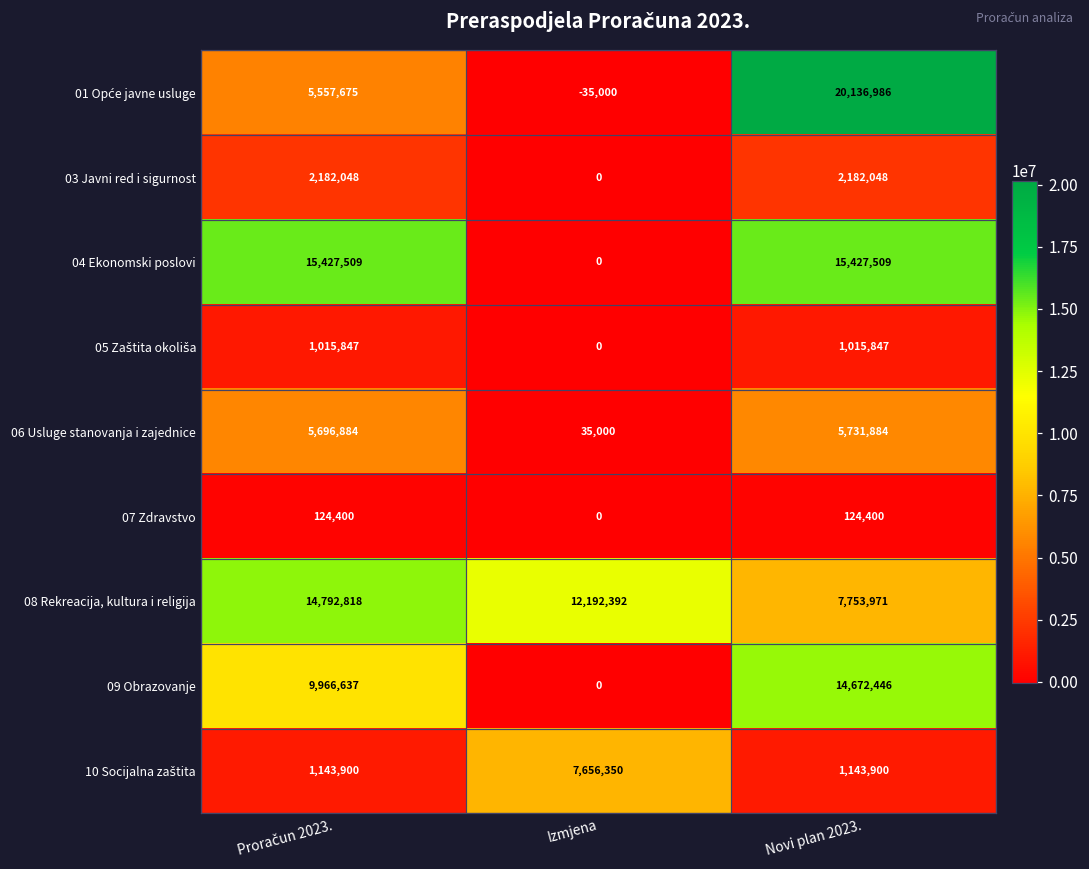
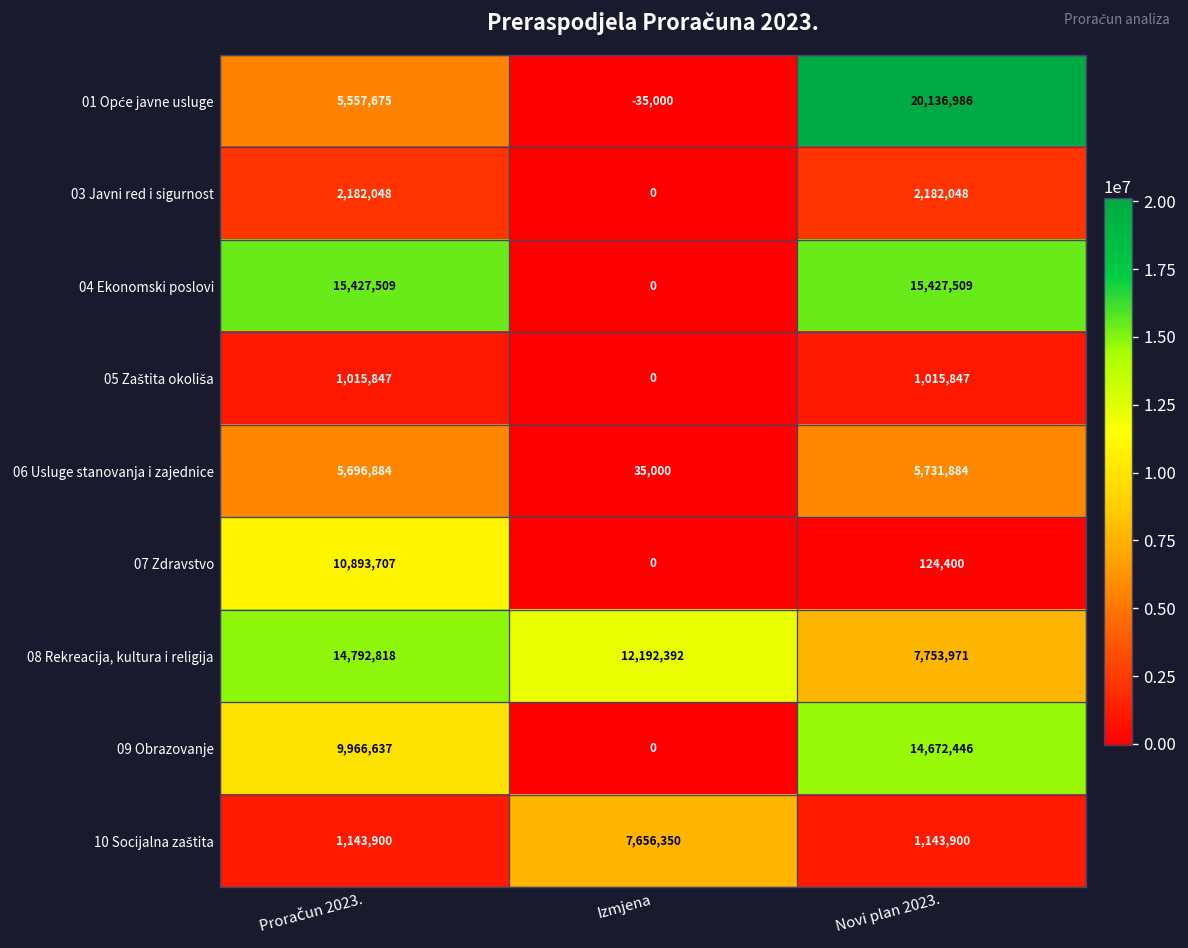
07 Zdravstvo, Proračun 2023.: 124,400 -> 10,893,707
